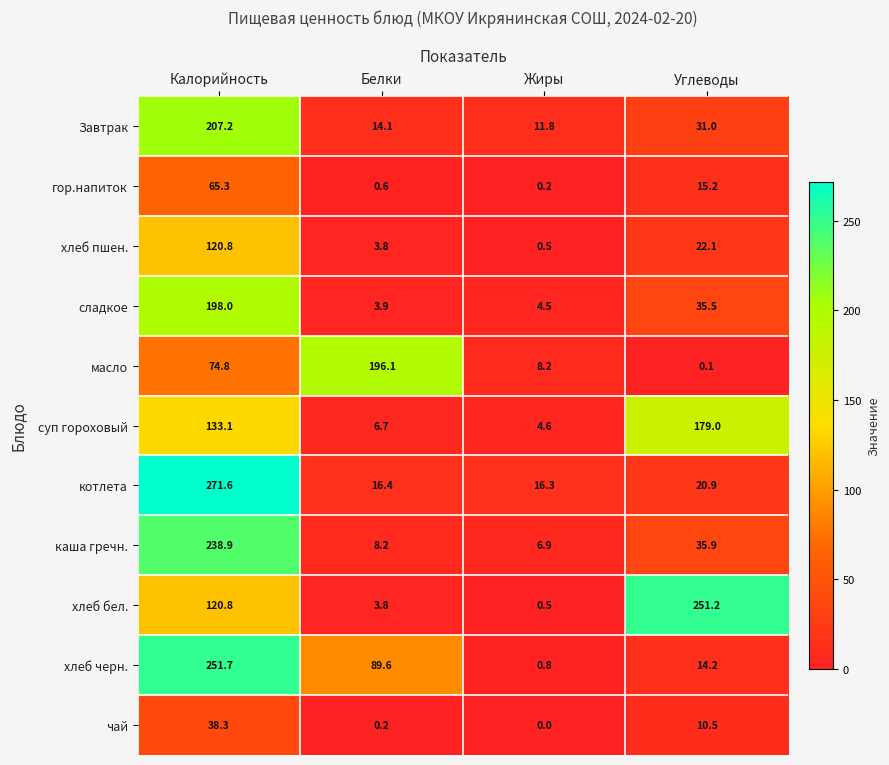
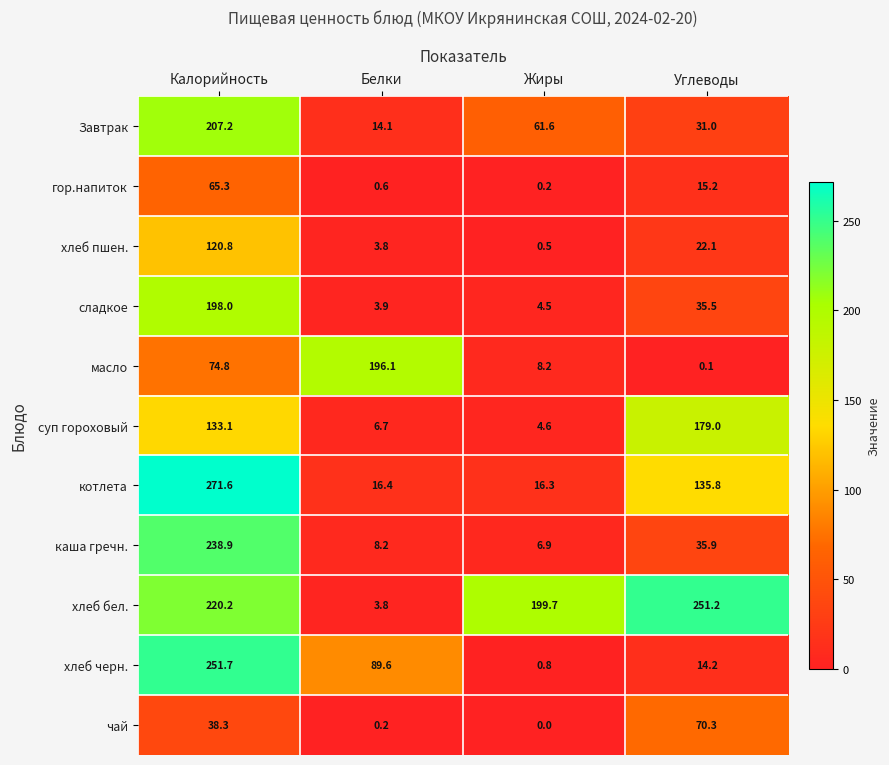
Завтрак, Жиры: 11.8 -> 61.6
котлета, Углеводы: 20.9 -> 135.8
хлеб бел., Калорийность: 120.8 -> 220.2
хлеб бел., Жиры: 0.5 -> 199.7
чай, Углеводы: 10.5 -> 70.3
